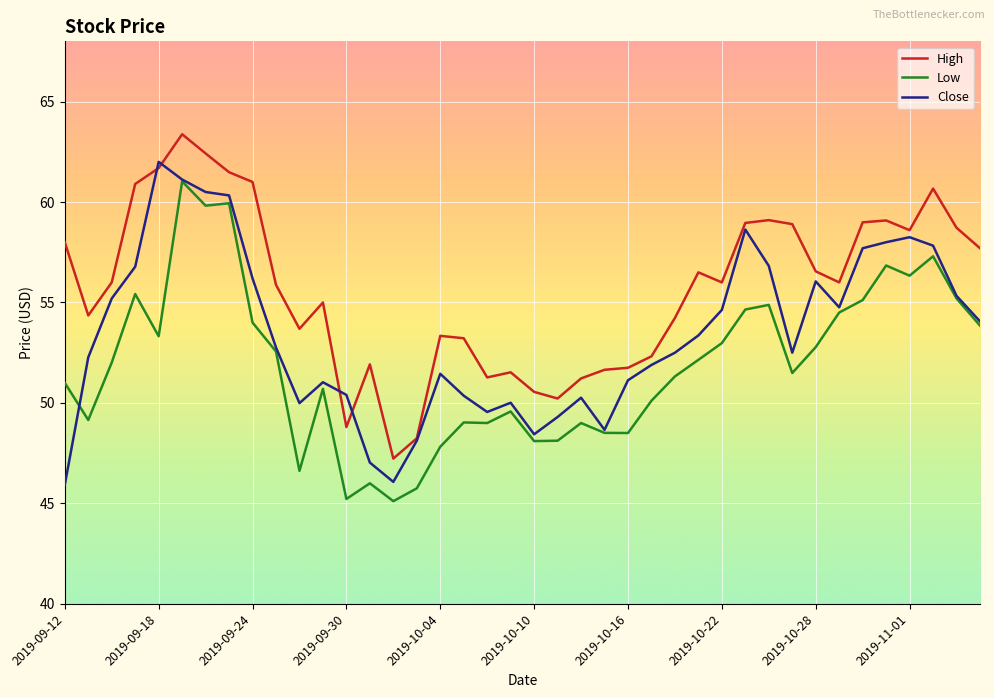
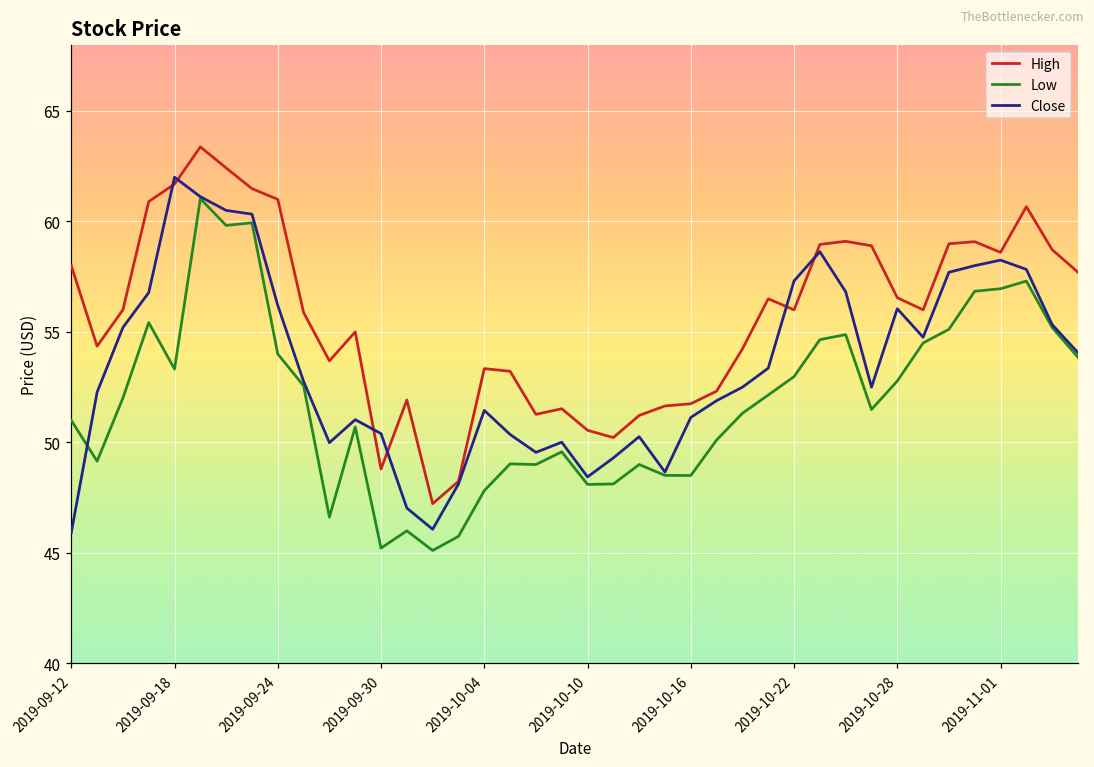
Close, 2019-10-22: 54.6 -> 57.3
Low, 2019-11-01: 56.3 -> 57.0
